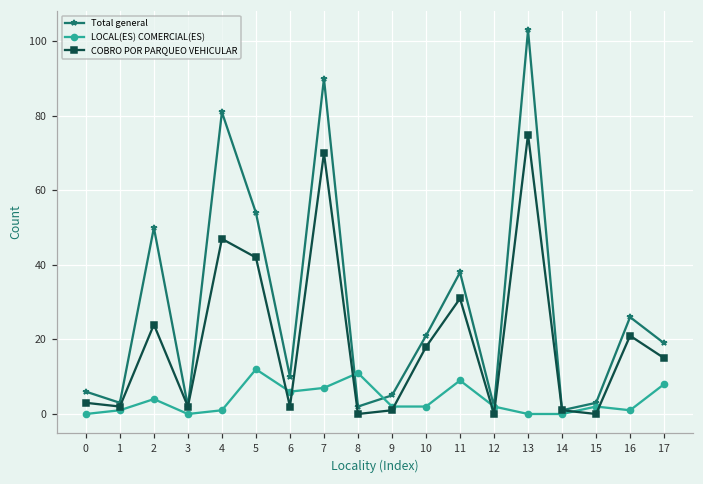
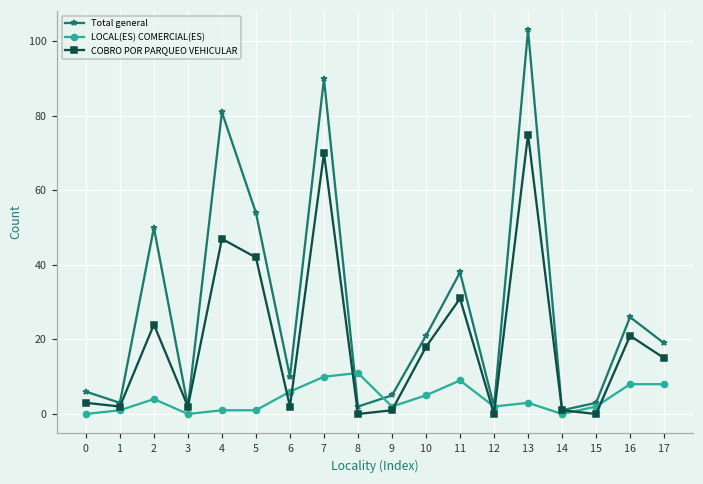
LOCAL(ES) COMERCIAL(ES), 5: 12 -> 1
LOCAL(ES) COMERCIAL(ES), 7: 7 -> 10
LOCAL(ES) COMERCIAL(ES), 10: 2 -> 5
LOCAL(ES) COMERCIAL(ES), 13: 0 -> 3
LOCAL(ES) COMERCIAL(ES), 16: 1 -> 8
